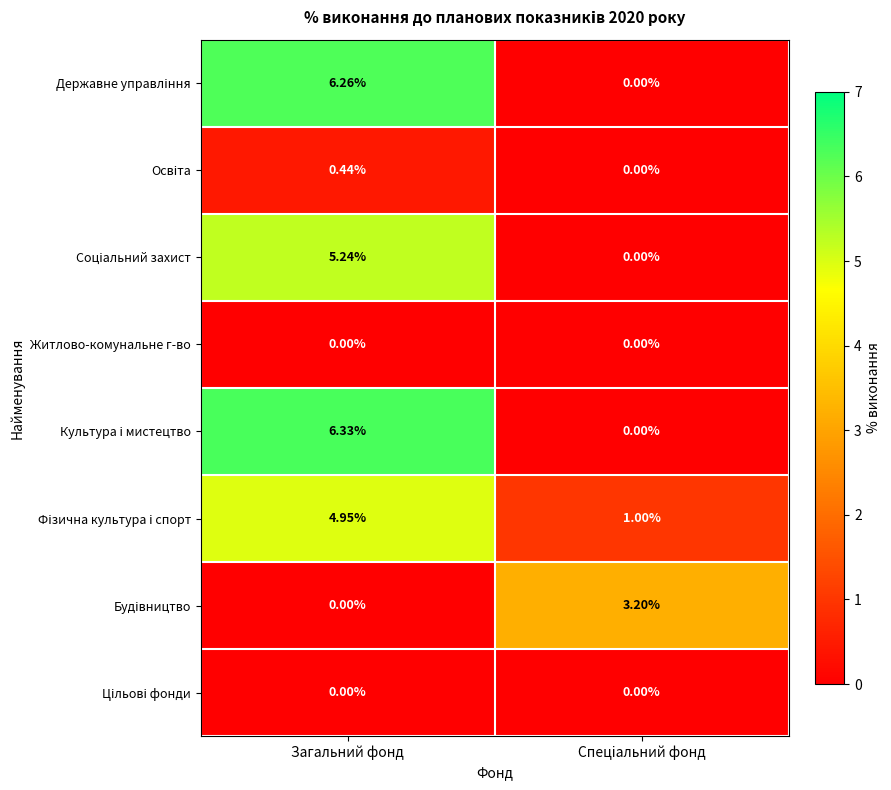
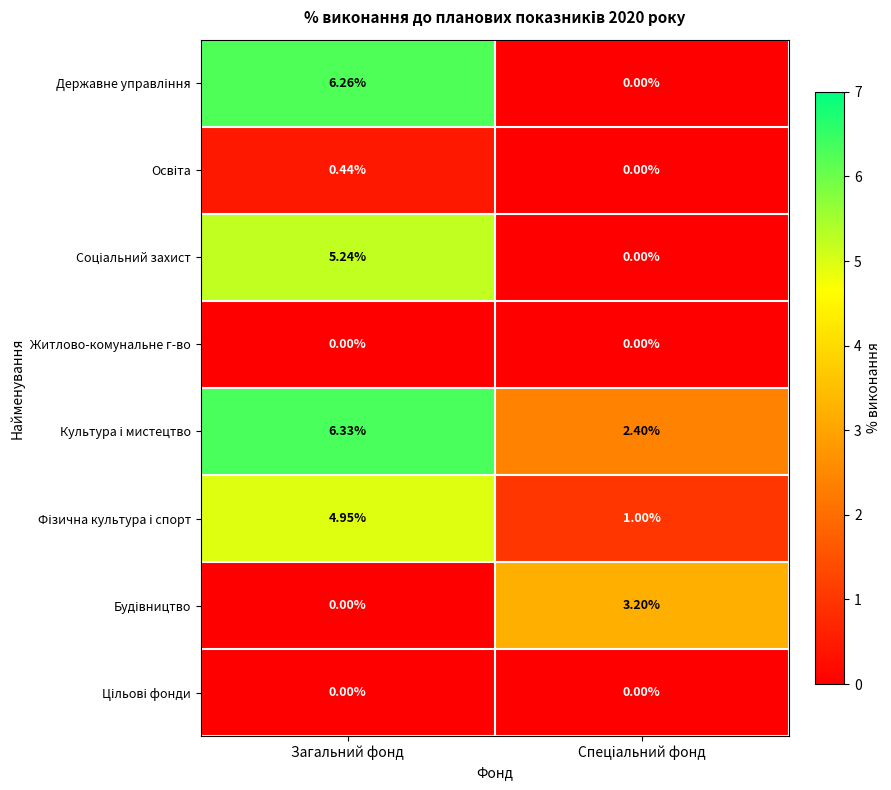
Культура і мистецтво, Спеціальний фонд: 0.00% -> 2.40%
